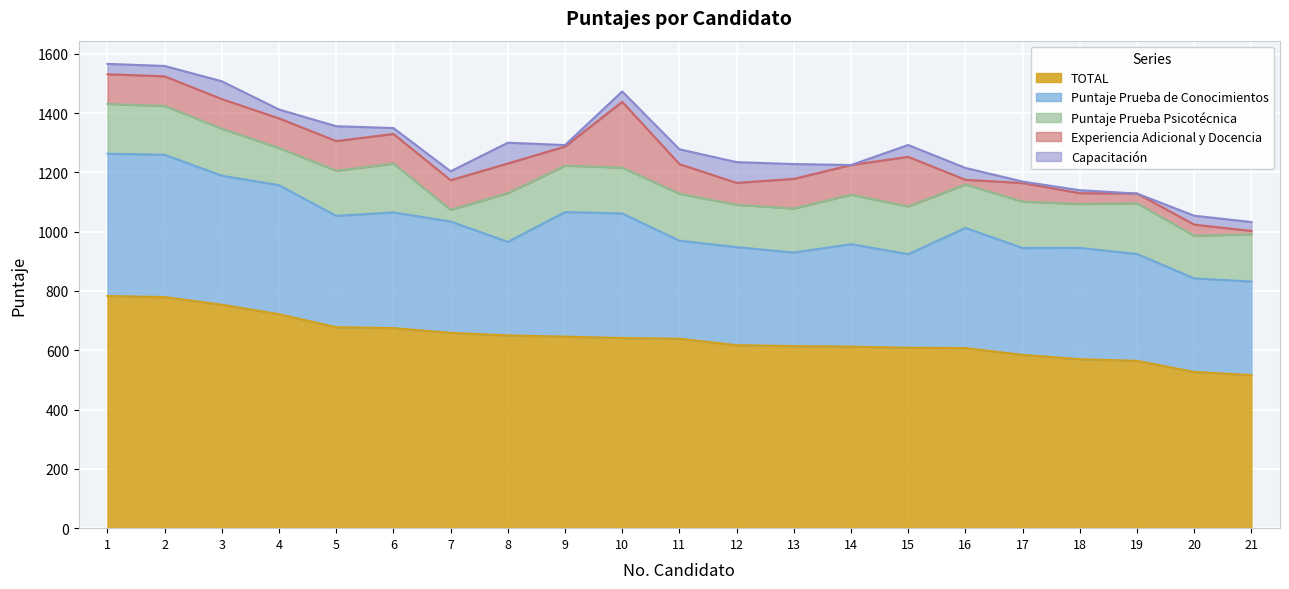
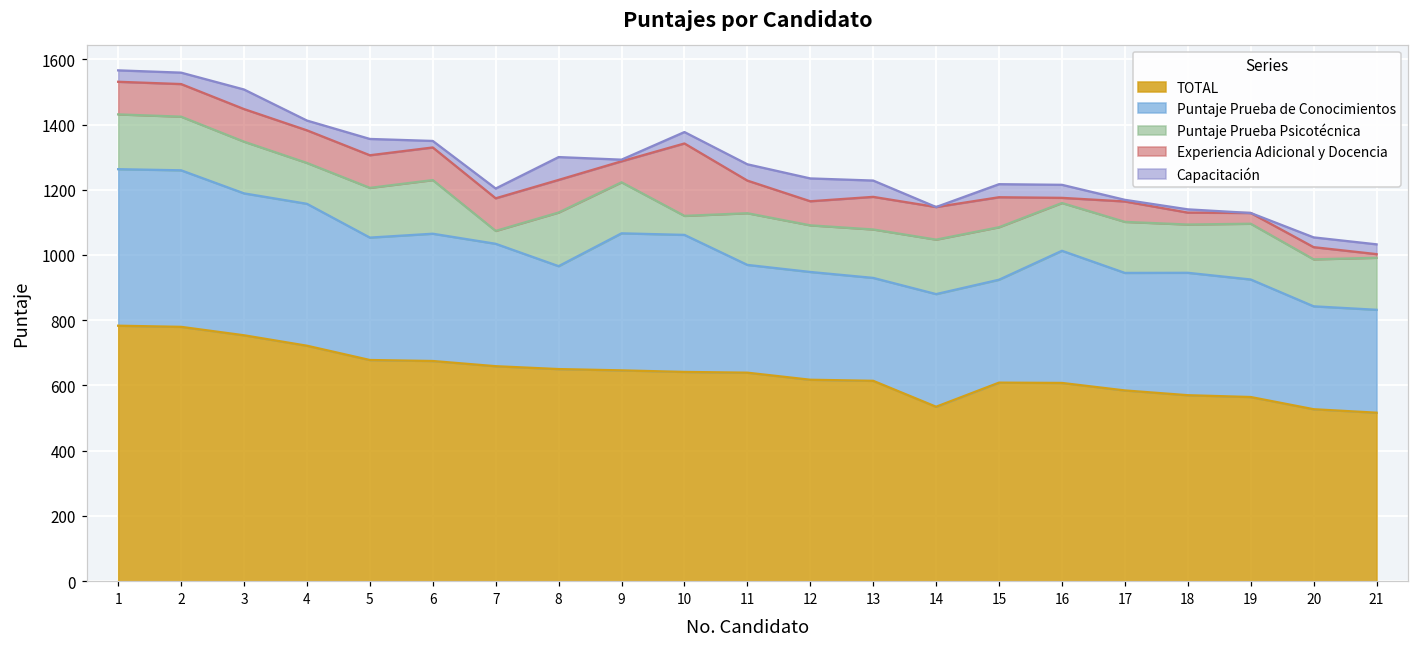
Puntaje Prueba Psicotécnica, 10: 150 -> 60
TOTAL, 14: 610 -> 530
Experiencia Adicional y Docencia, 15: 170 -> 90
